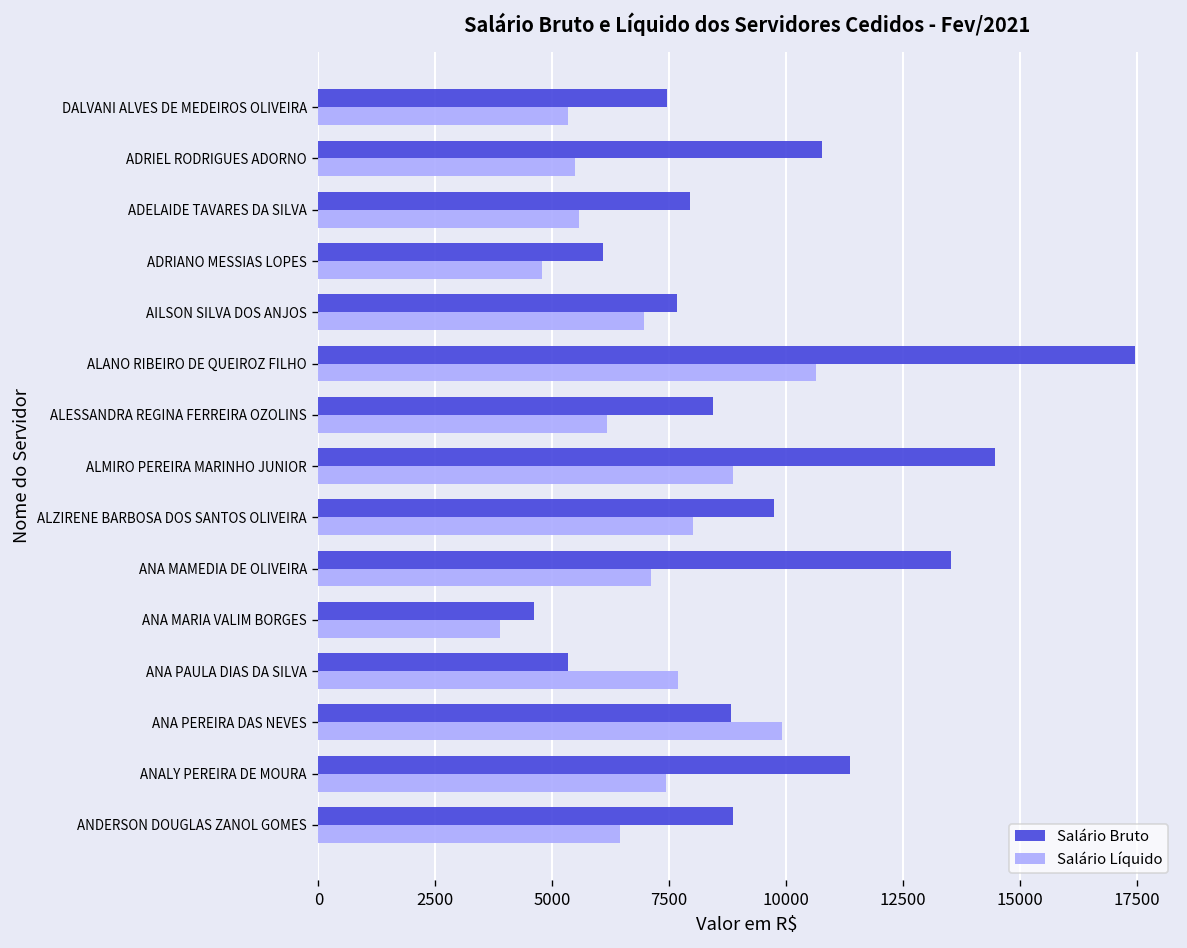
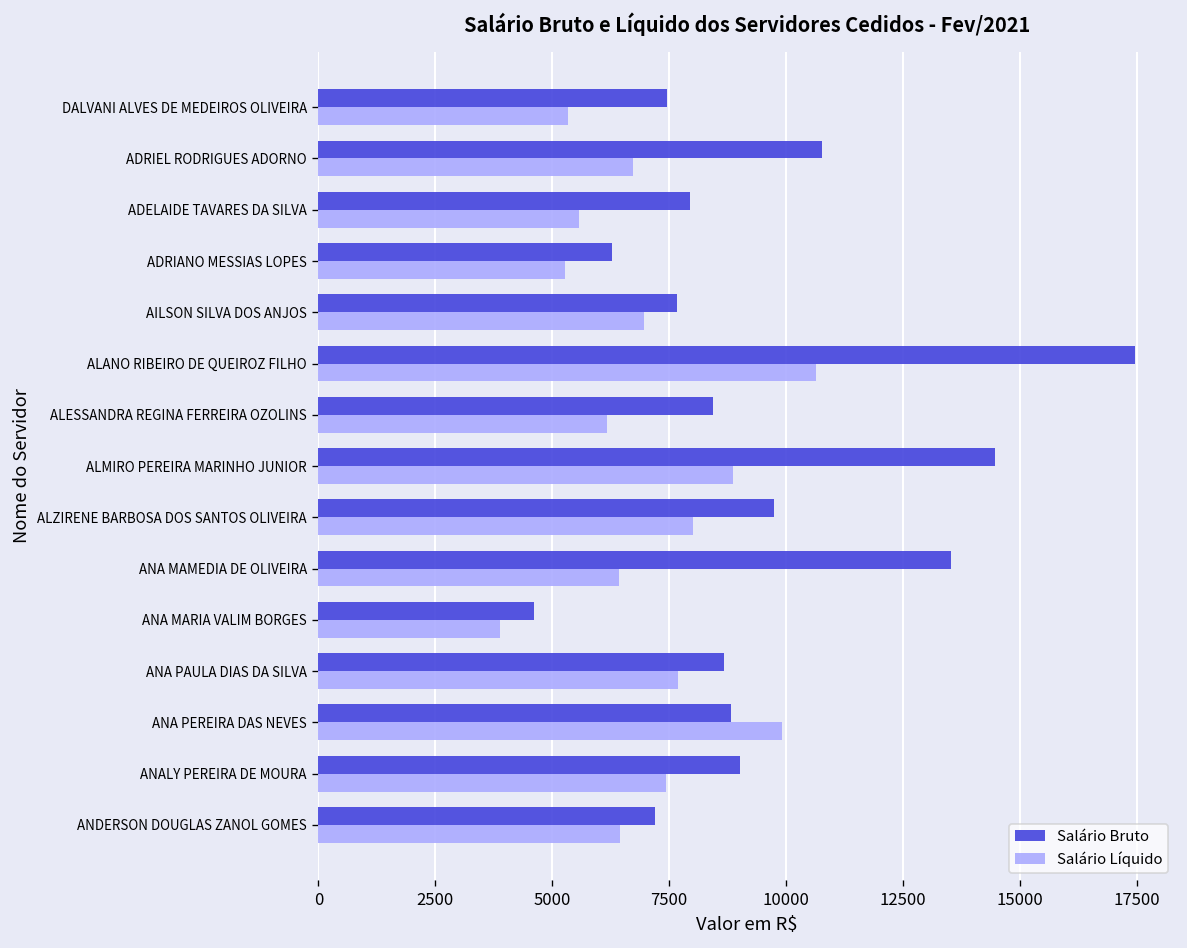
Salário Líquido, ADRIEL RODRIGUES ADORNO: 5500 -> 6700
Salário Bruto, ADRIANO MESSIAS LOPES: 6100 -> 6300
Salário Líquido, ADRIANO MESSIAS LOPES: 4800 -> 5300
Salário Líquido, ANA MAMEDIA DE OLIVEIRA: 7100 -> 6400
Salário Bruto, ANA PAULA DIAS DA SILVA: 5300 -> 8700
Salário Bruto, ANALY PEREIRA DE MOURA: 11400 -> 9000
Salário Bruto, ANDERSON DOUGLAS ZANOL GOMES: 8900 -> 7200
